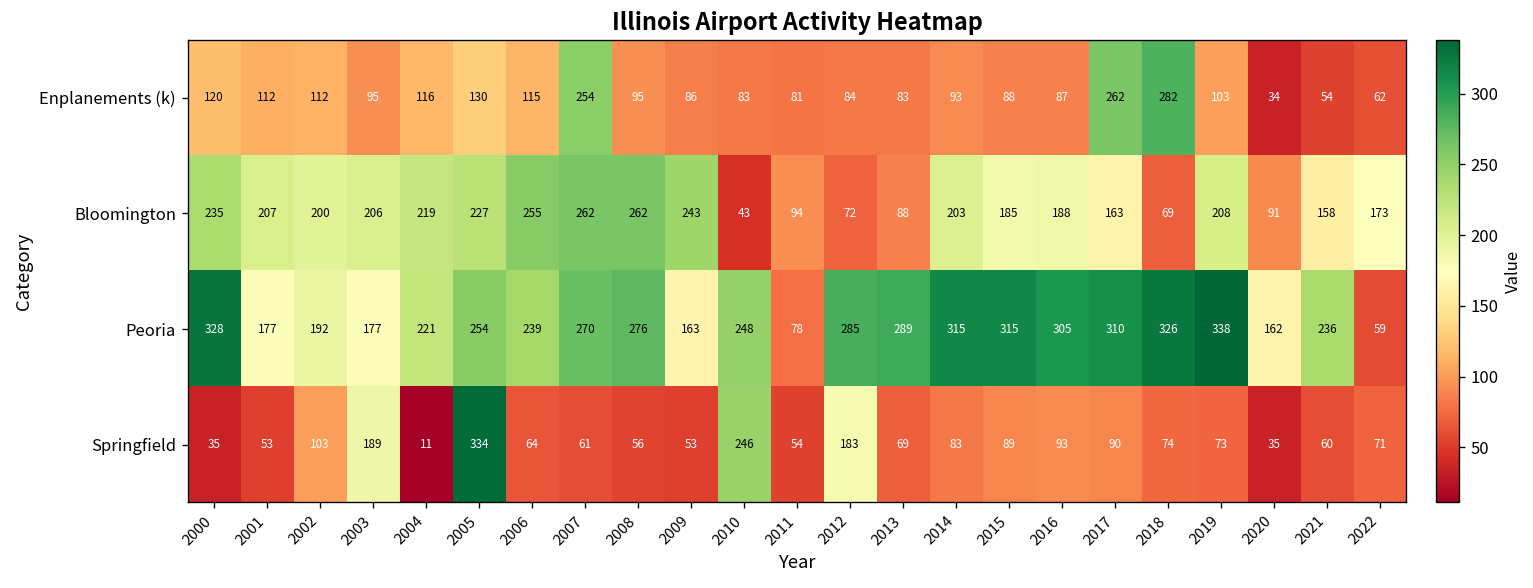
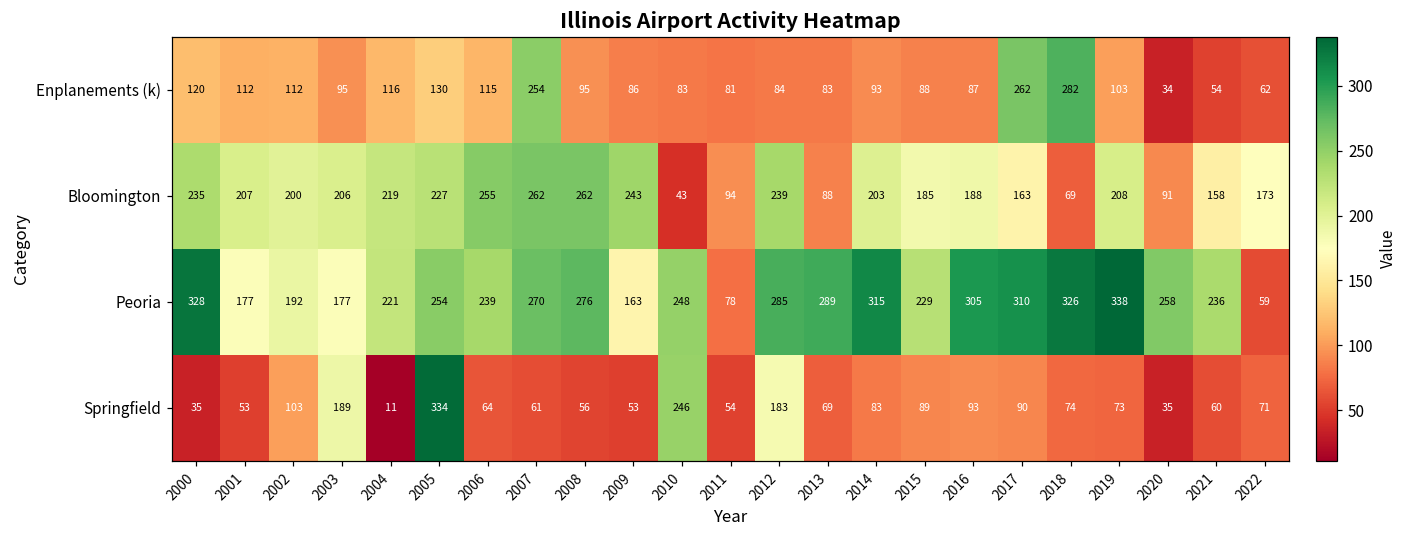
Bloomington, 2012: 72 -> 239
Peoria, 2015: 315 -> 229
Peoria, 2020: 162 -> 258
